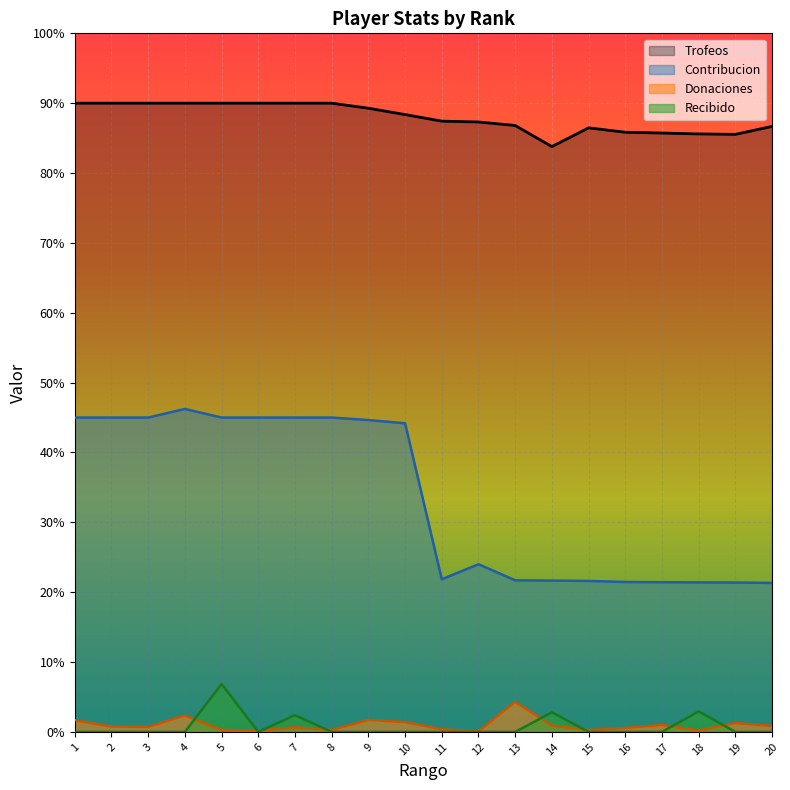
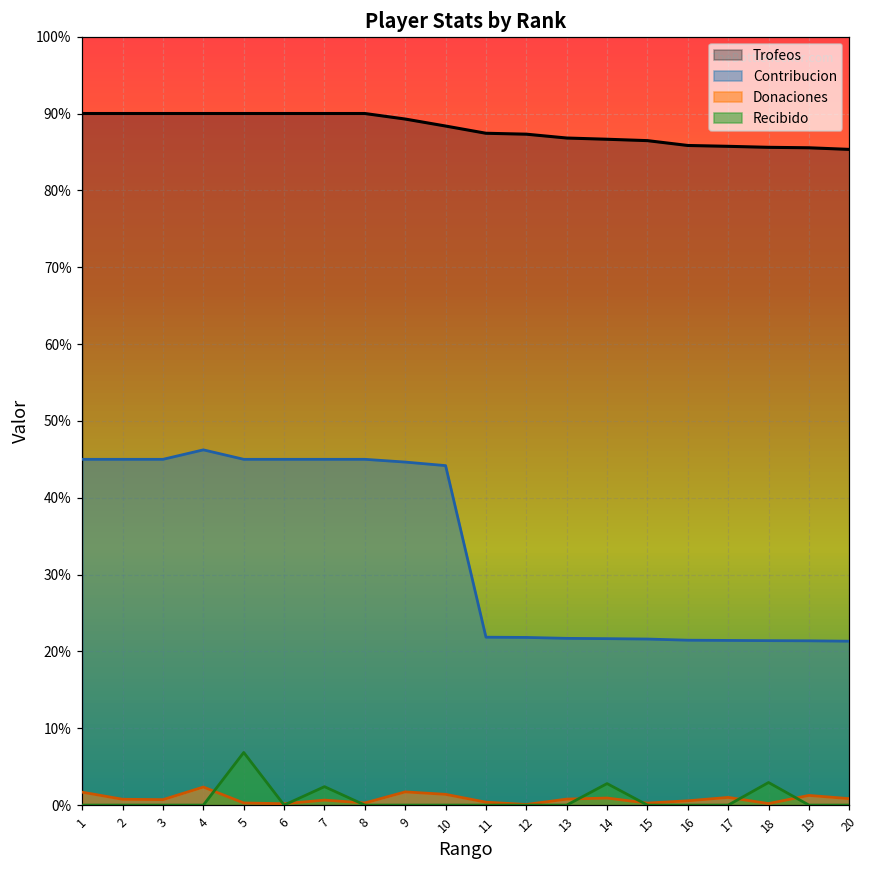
Contribucion, 12: 24% -> 22%
Donaciones, 13: 4% -> 1%
Trofeos, 14: 84% -> 87%
Trofeos, 20: 87% -> 85%
